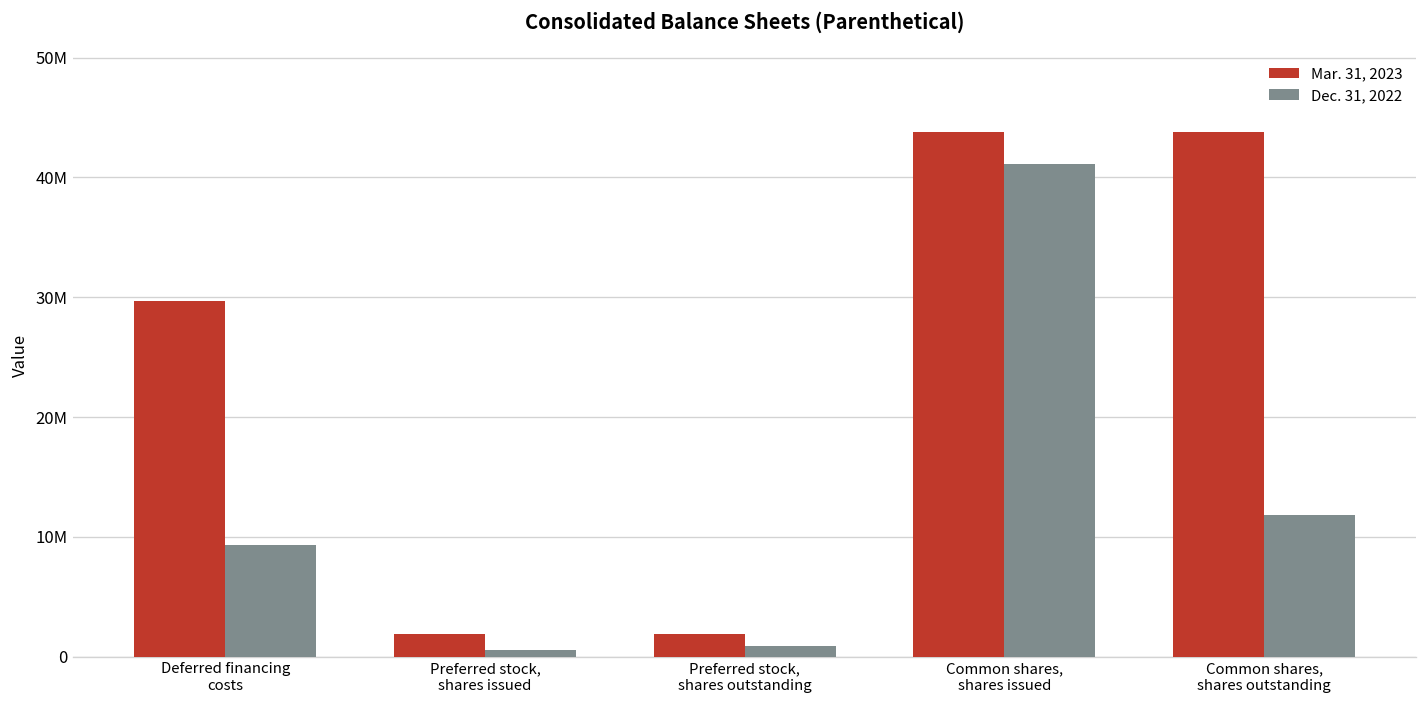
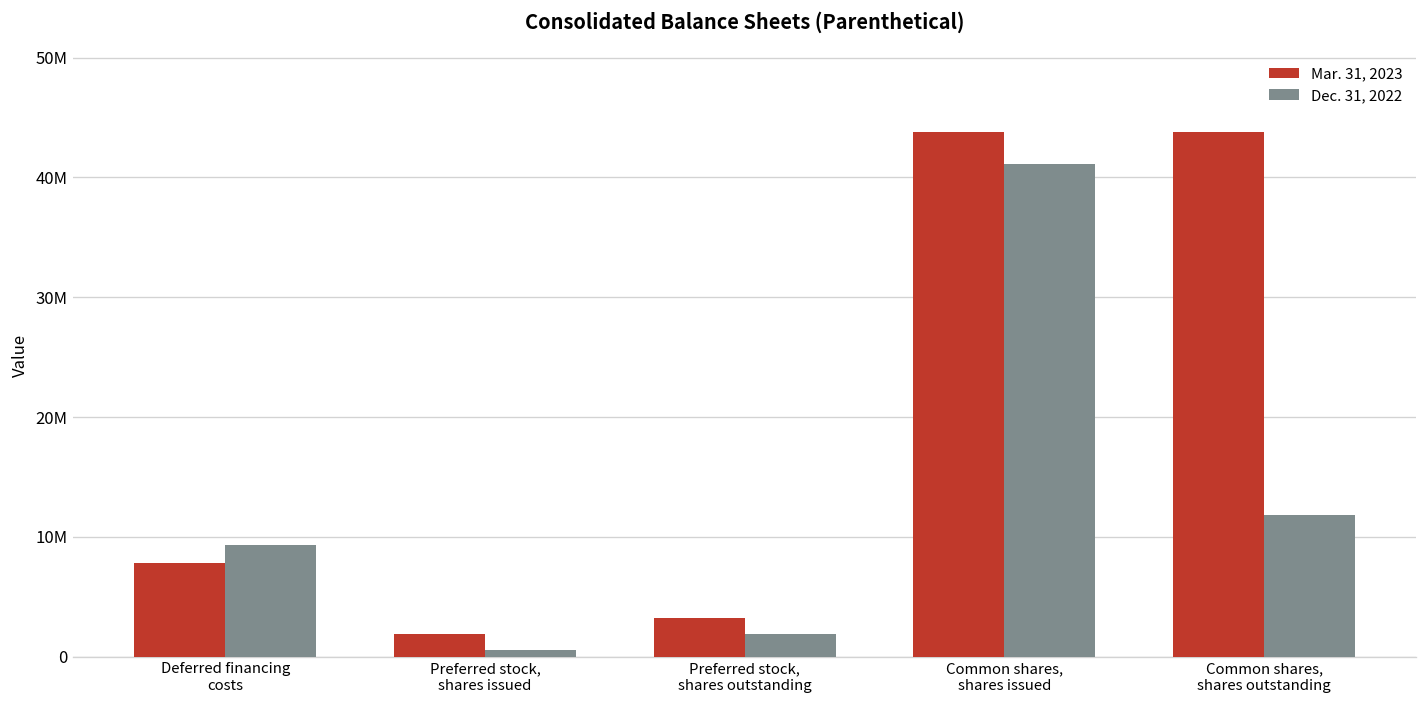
Mar. 31, 2023, Deferred financing costs: 30000000 -> 8000000
Mar. 31, 2023, Preferred stock, shares outstanding: 2000000 -> 3000000
Dec. 31, 2022, Preferred stock, shares outstanding: 1000000 -> 2000000
